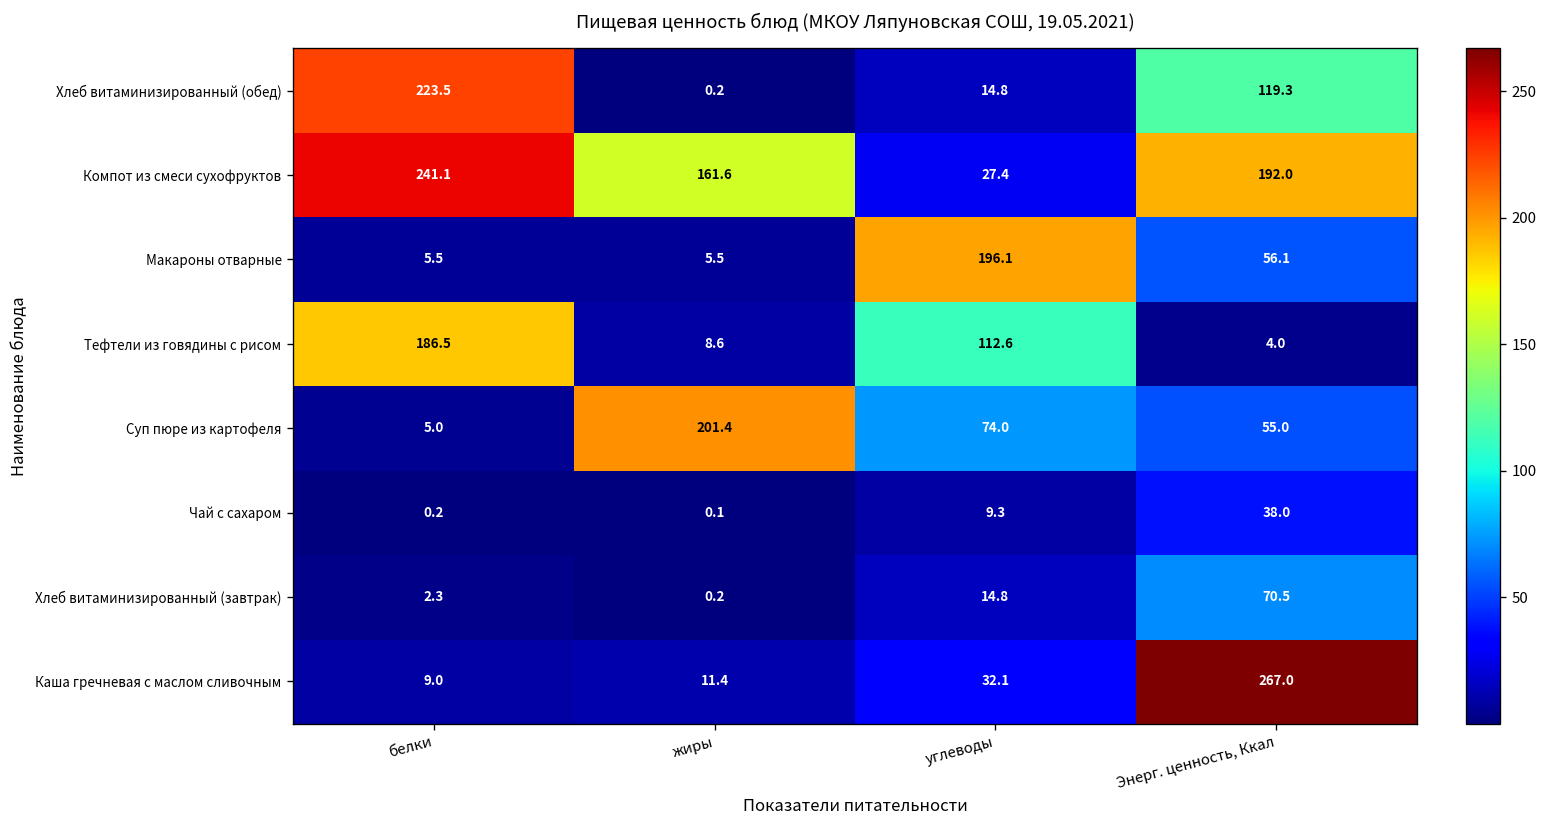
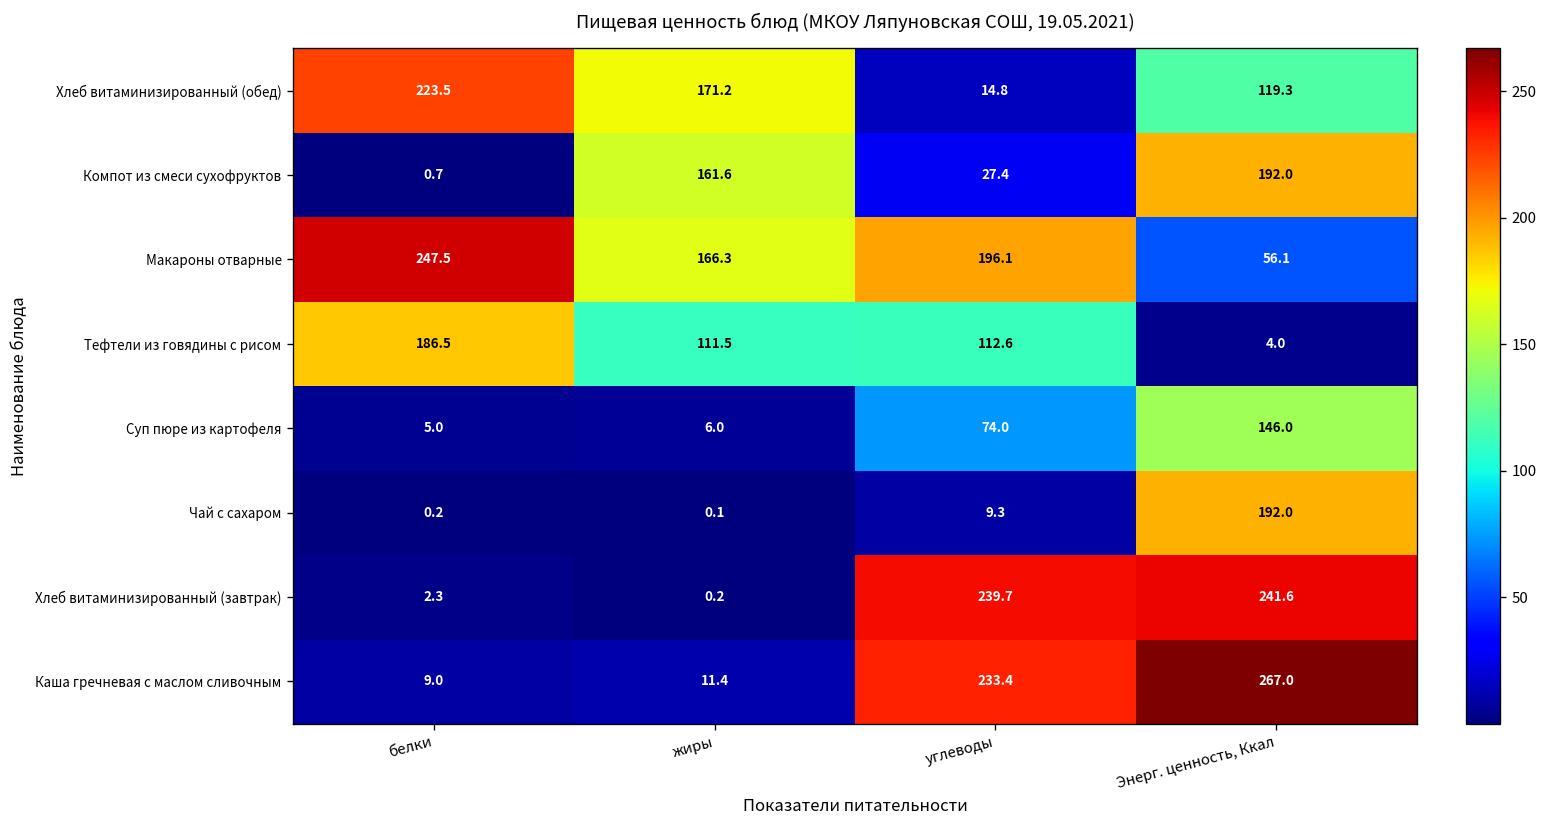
Хлеб витаминизированный (обед), жиры: 0.2 -> 171.2
Компот из смеси сухофруктов, белки: 241.1 -> 0.7
Макароны отварные, белки: 5.5 -> 247.5
Макароны отварные, жиры: 5.5 -> 166.3
Тефтели из говядины с рисом, жиры: 8.6 -> 111.5
Суп пюре из картофеля, жиры: 201.4 -> 6.0
Суп пюре из картофеля, Энерг. ценность, Ккал: 55.0 -> 146.0
Чай с сахаром, Энерг. ценность, Ккал: 38.0 -> 192.0
Хлеб витаминизированный (завтрак), углеводы: 14.8 -> 239.7
Хлеб витаминизированный (завтрак), Энерг. ценность, Ккал: 70.5 -> 241.6
Каша гречневая с маслом сливочным, углеводы: 32.1 -> 233.4
